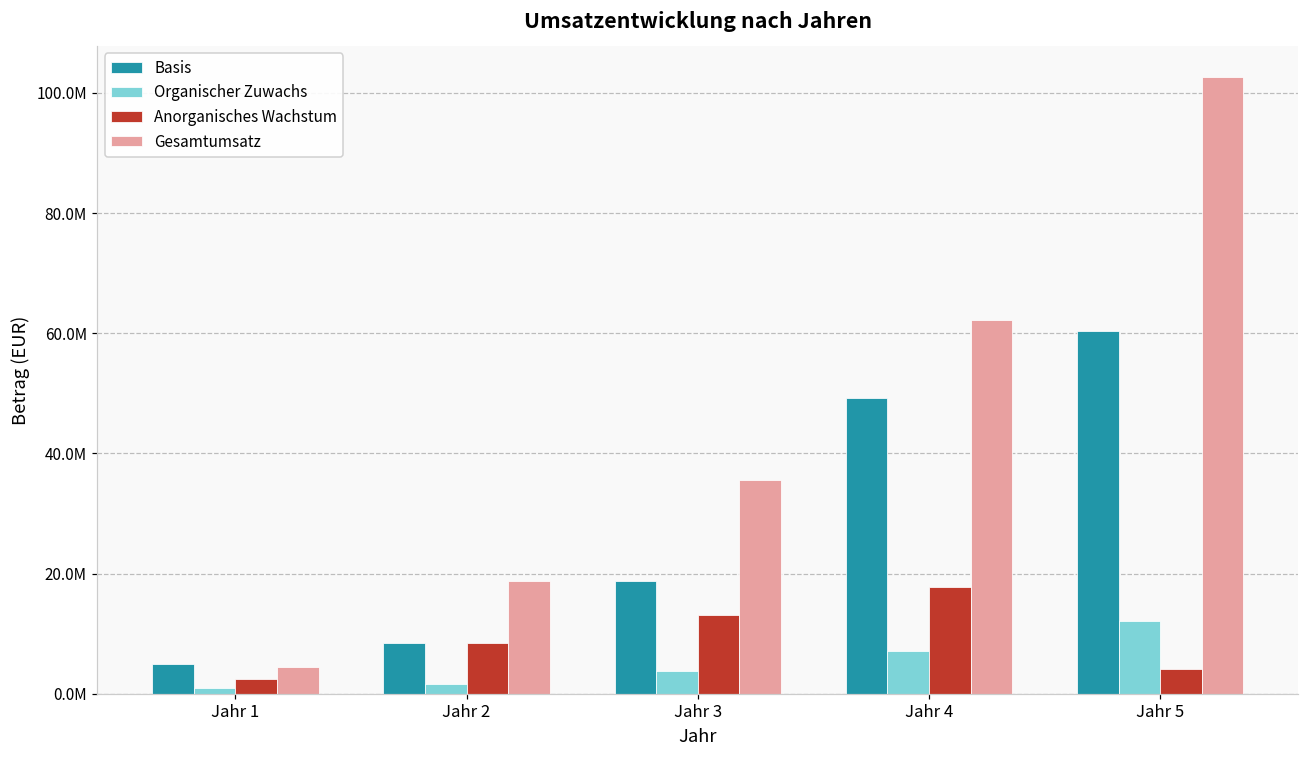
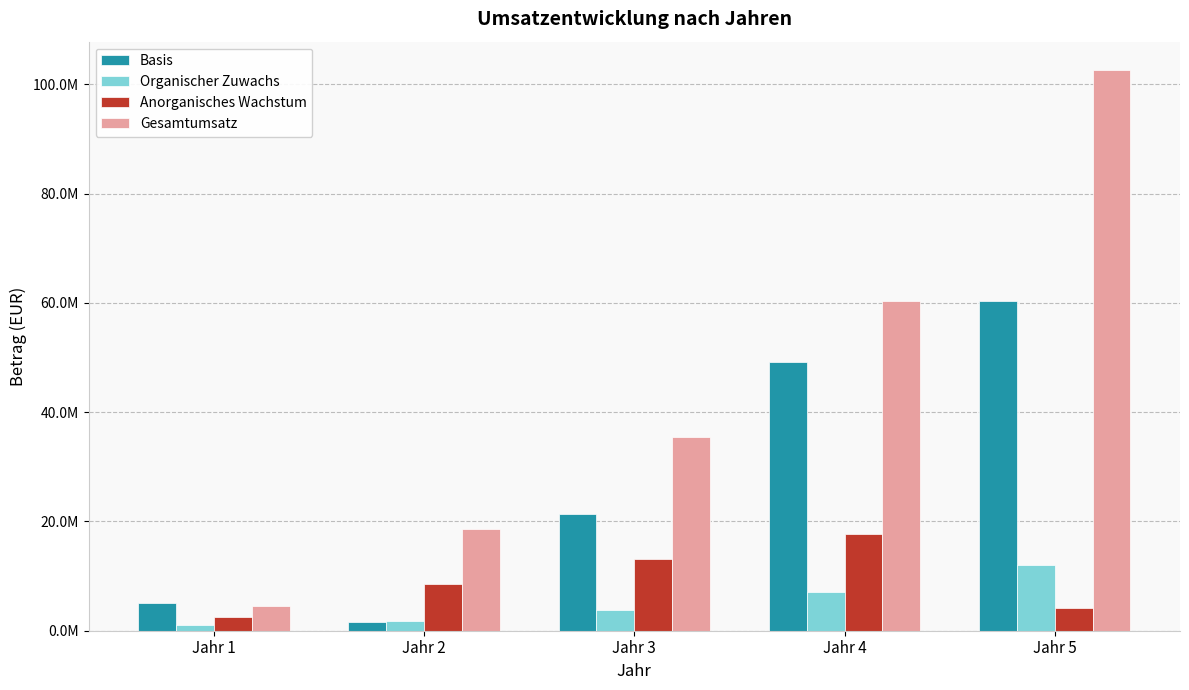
Basis, Jahr 2: 9000000 -> 2000000
Basis, Jahr 3: 19000000 -> 21000000
Gesamtumsatz, Jahr 4: 62000000 -> 60000000
